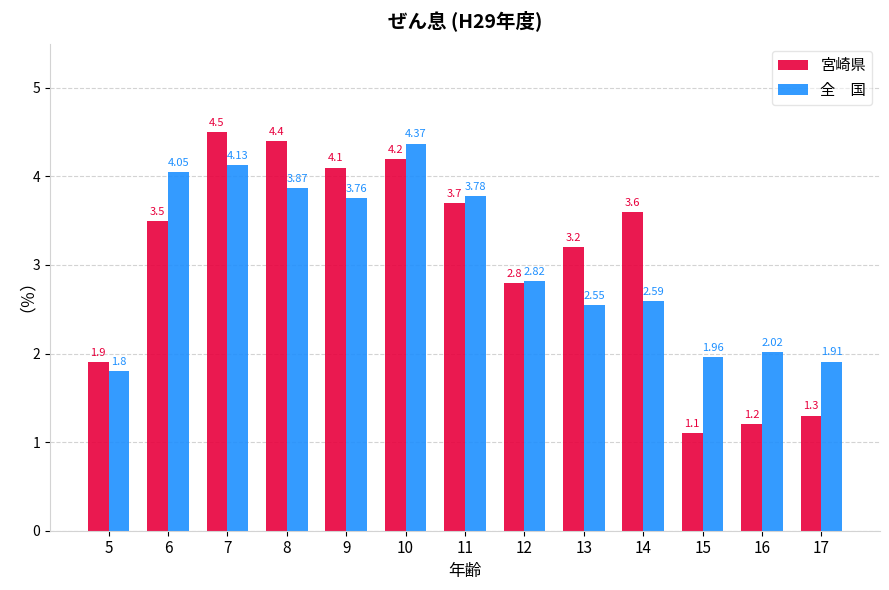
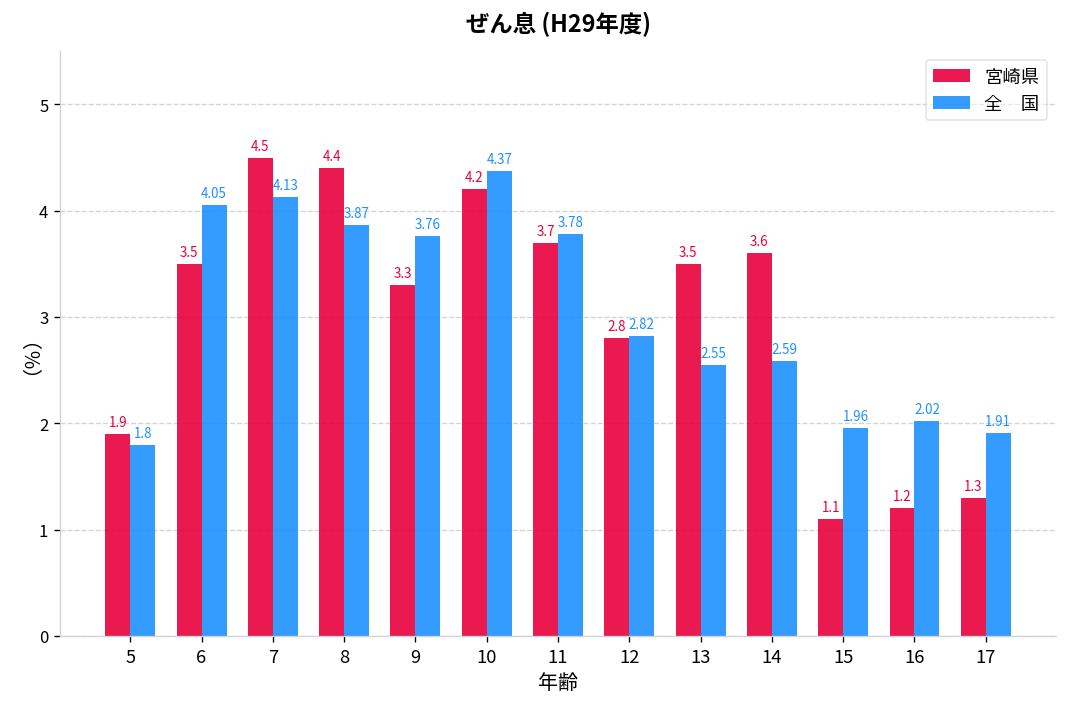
宮崎県, 9: 4.1 -> 3.3
宮崎県, 13: 3.2 -> 3.5
